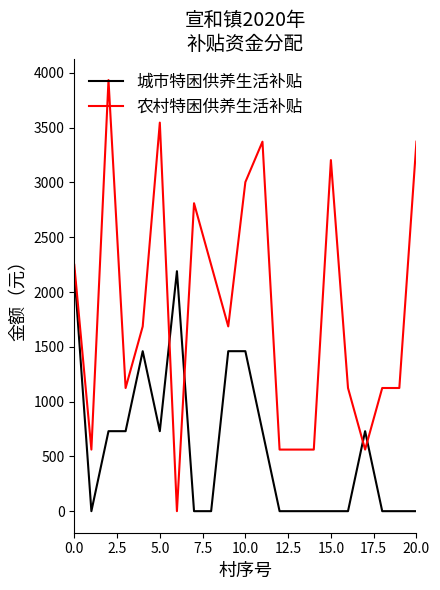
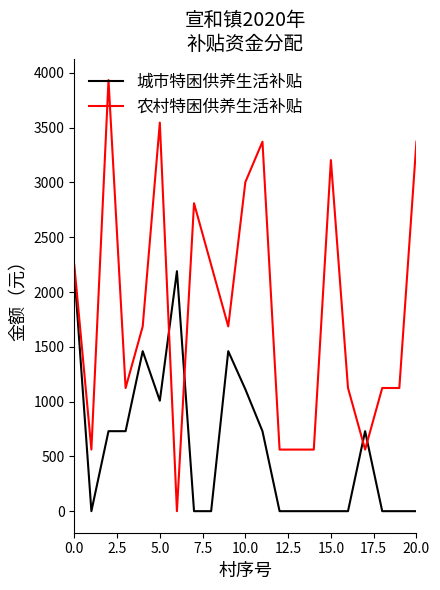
城市特困供养生活补贴, 5.0: 730 -> 1010
城市特困供养生活补贴, 10.0: 1460 -> 1110
